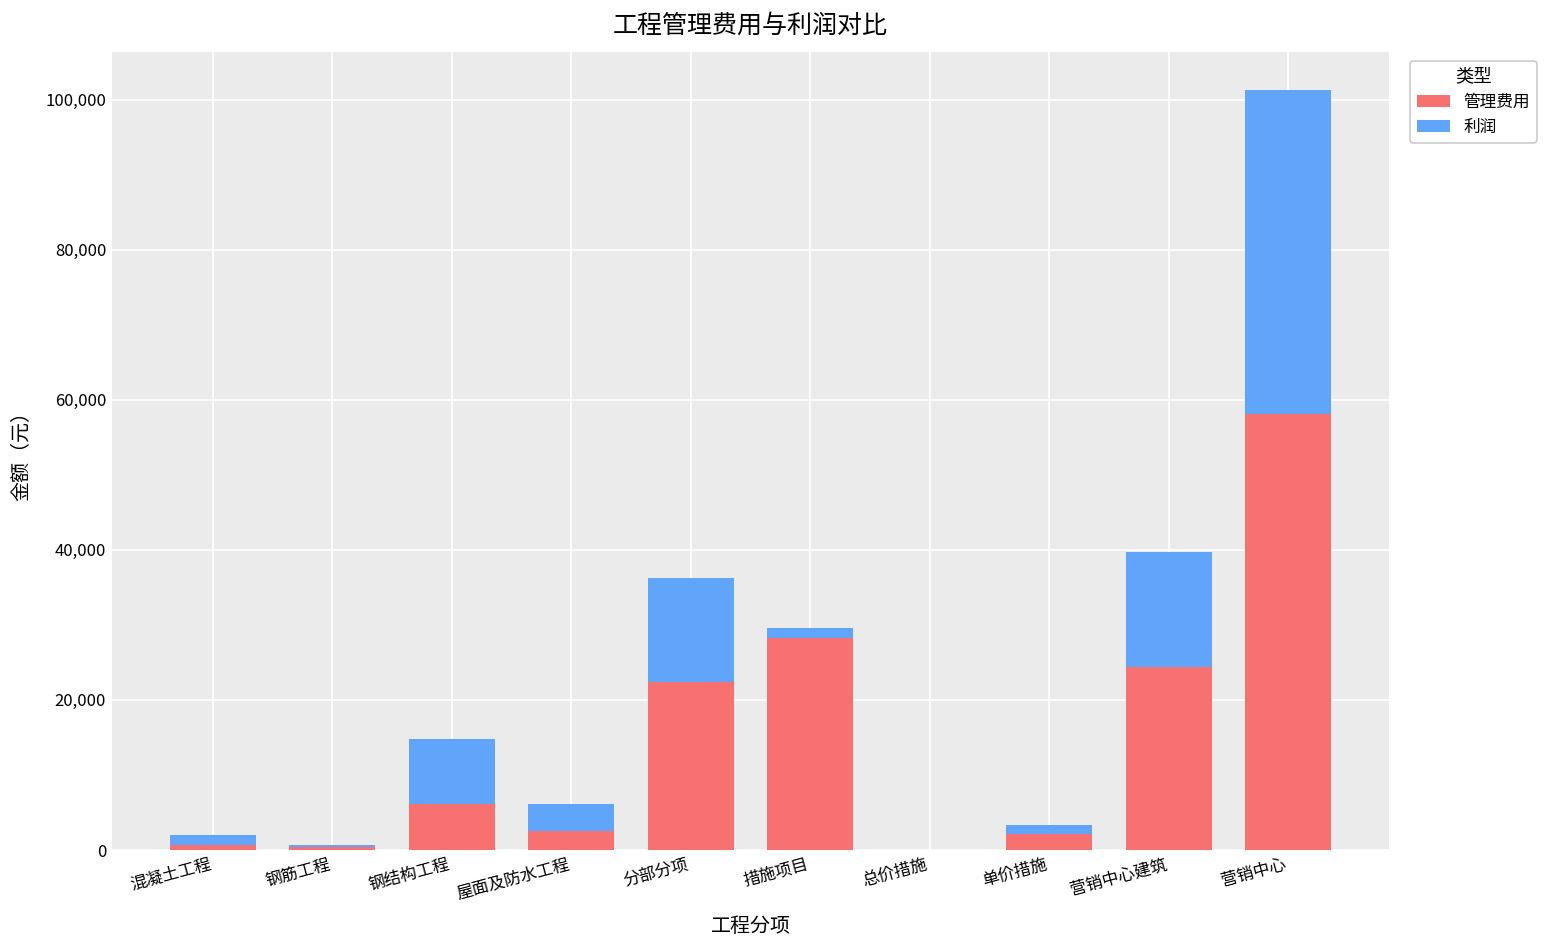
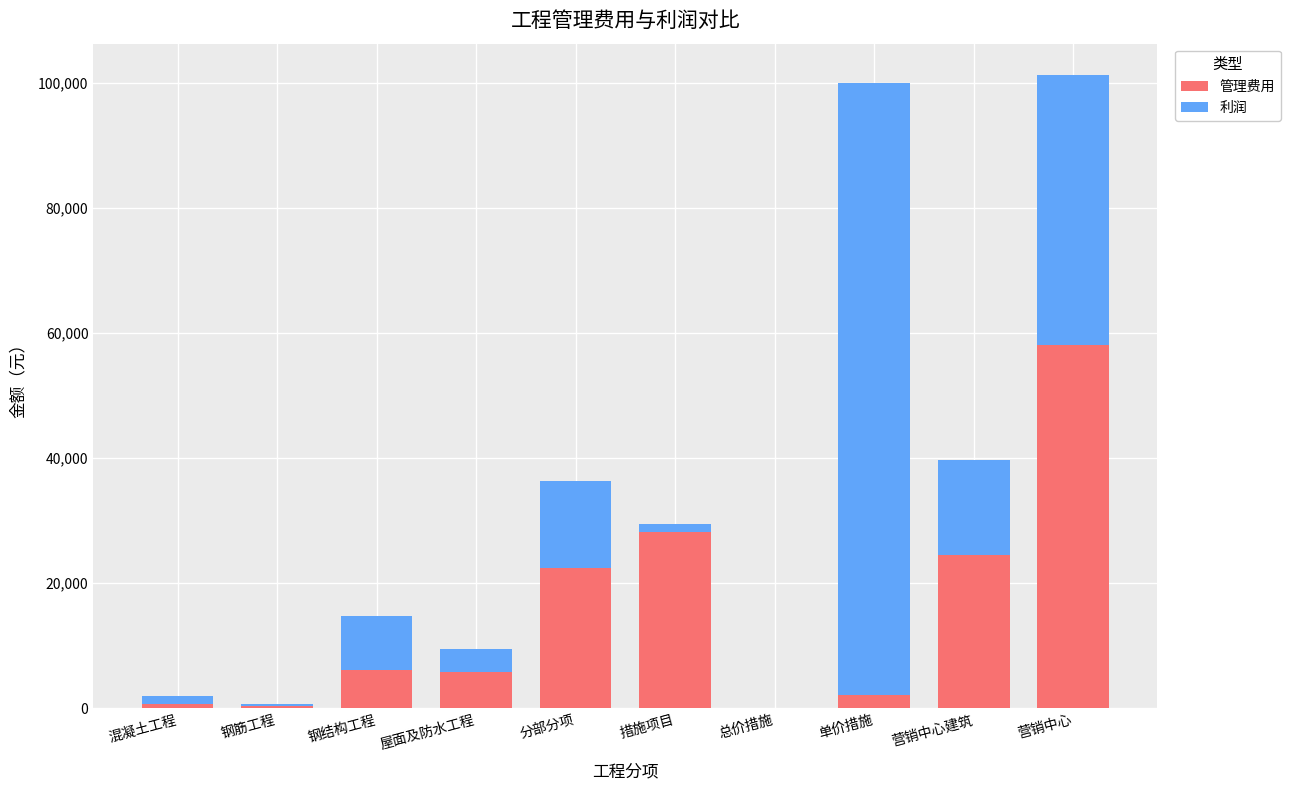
管理费用, 屋面及防水工程: 3,000 -> 6,000
利润, 单价措施: 1,000 -> 98,000
